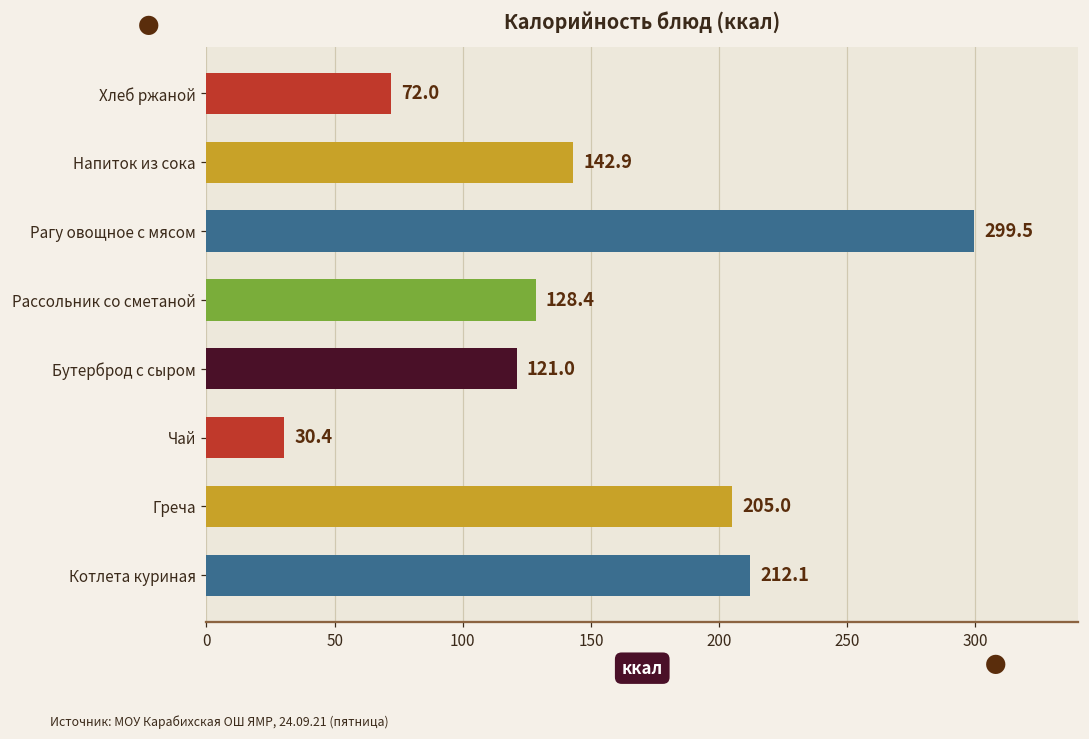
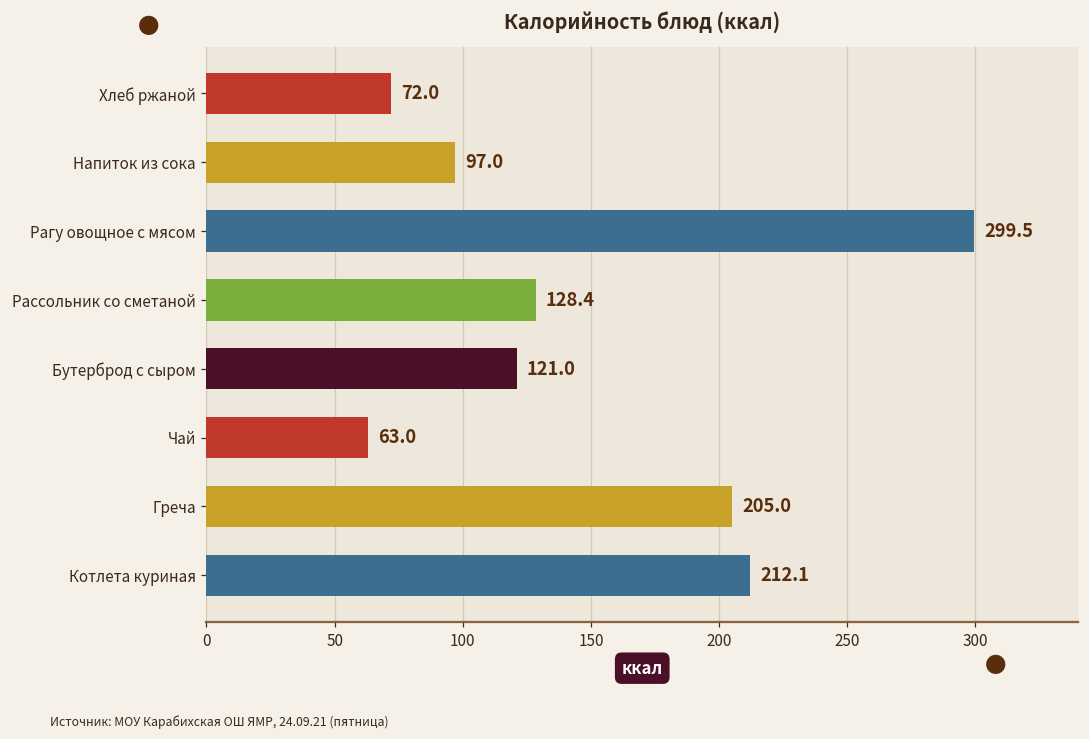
Напиток из сока: 142.9 -> 97.0
Чай: 30.4 -> 63.0
